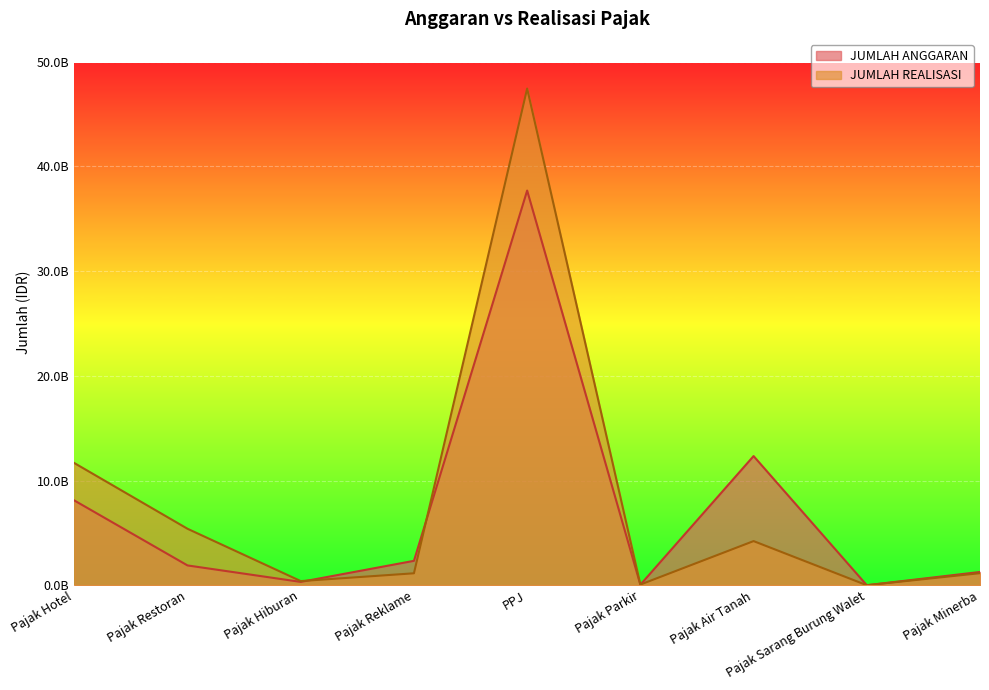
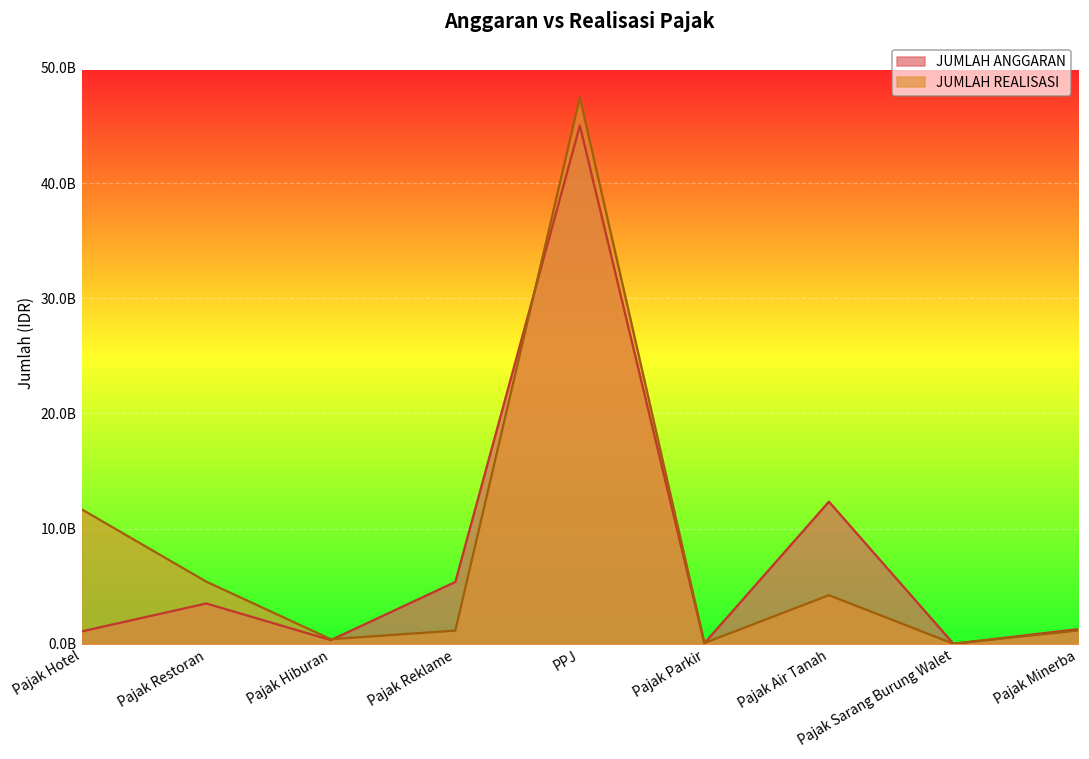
JUMLAH ANGGARAN, Pajak Hotel: 8100000000 -> 1100000000
JUMLAH ANGGARAN, Pajak Restoran: 1900000000 -> 3500000000
JUMLAH ANGGARAN, Pajak Reklame: 2300000000 -> 5400000000
JUMLAH ANGGARAN, PPJ: 37700000000 -> 45000000000
